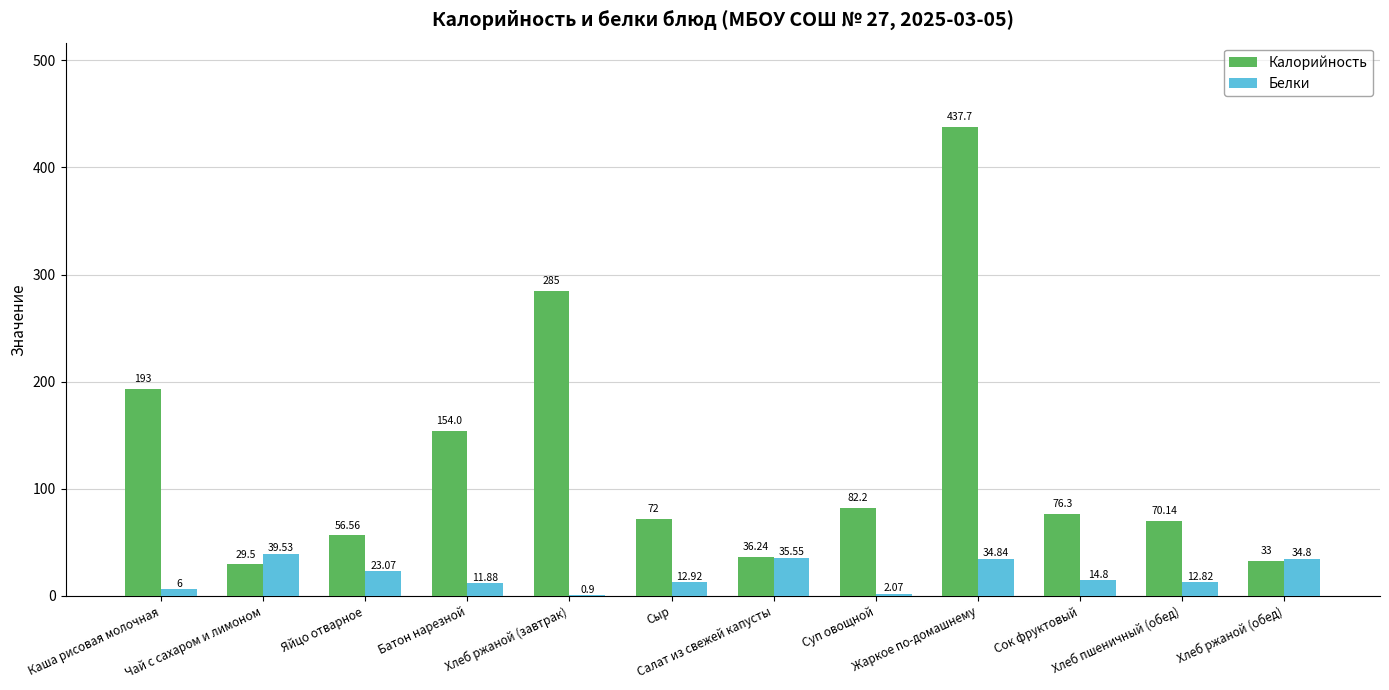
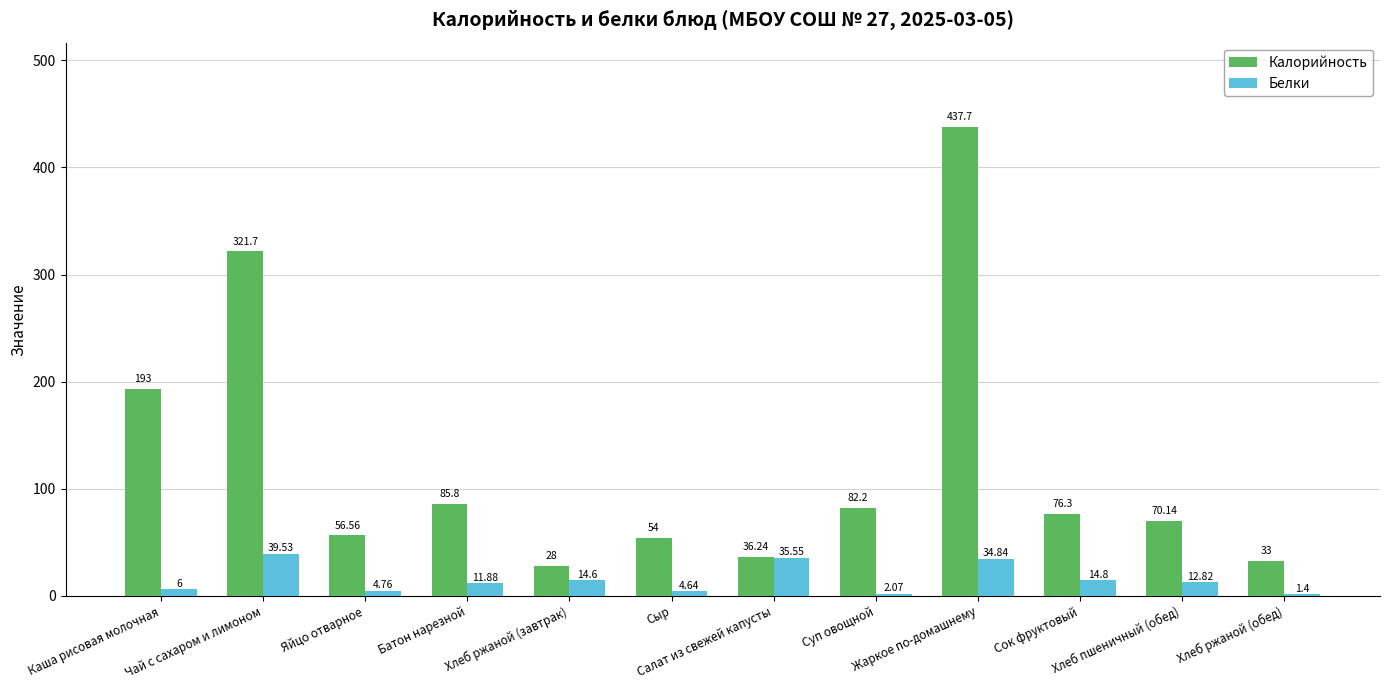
Калорийность, Чай с сахаром и лимоном: 29.5 -> 321.7
Белки, Яйцо отварное: 23.07 -> 4.76
Калорийность, Батон нарезной: 154.0 -> 85.8
Калорийность, Хлеб ржаной (завтрак): 285 -> 28
Белки, Хлеб ржаной (завтрак): 0.9 -> 14.6
Калорийность, Сыр: 72 -> 54
Белки, Сыр: 12.92 -> 4.64
Белки, Хлеб ржаной (обед): 34.8 -> 1.4
